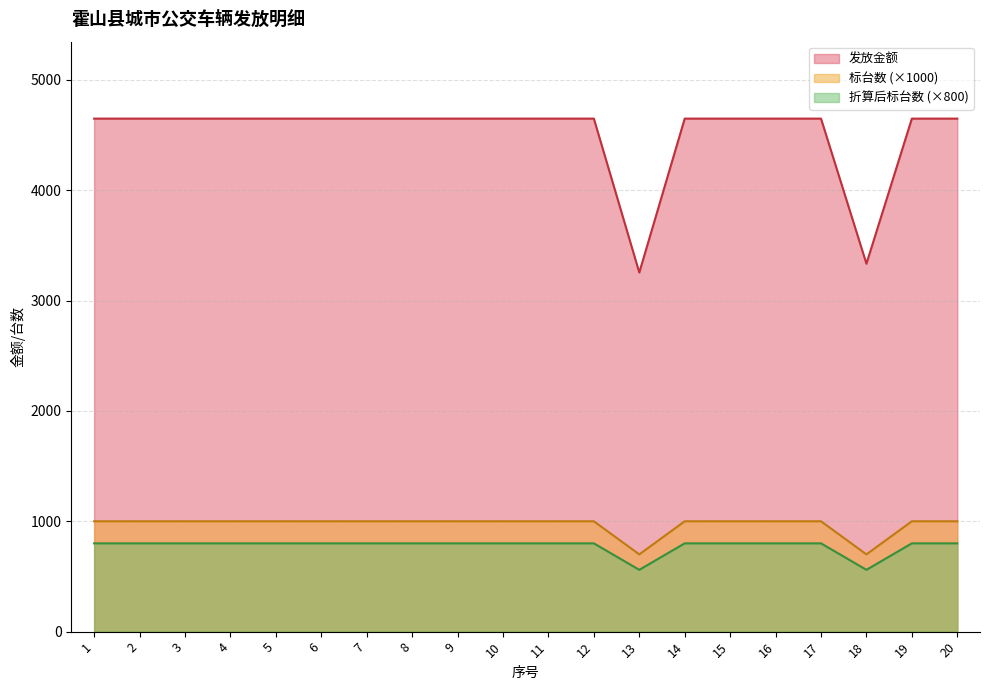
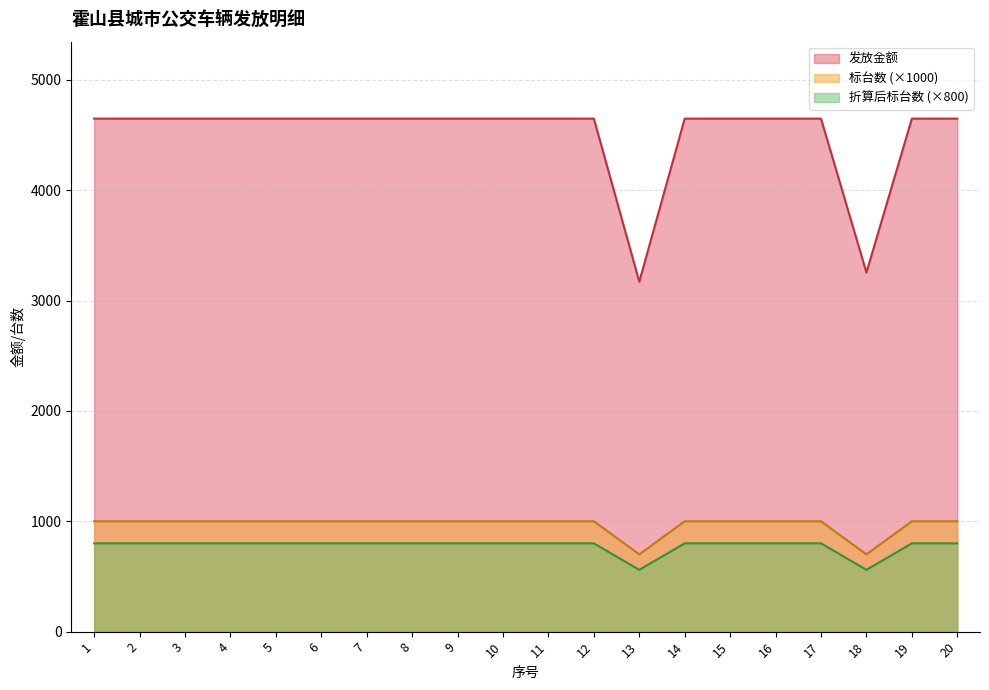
发放金额, 13: 3250 -> 3170
发放金额, 18: 3330 -> 3250
